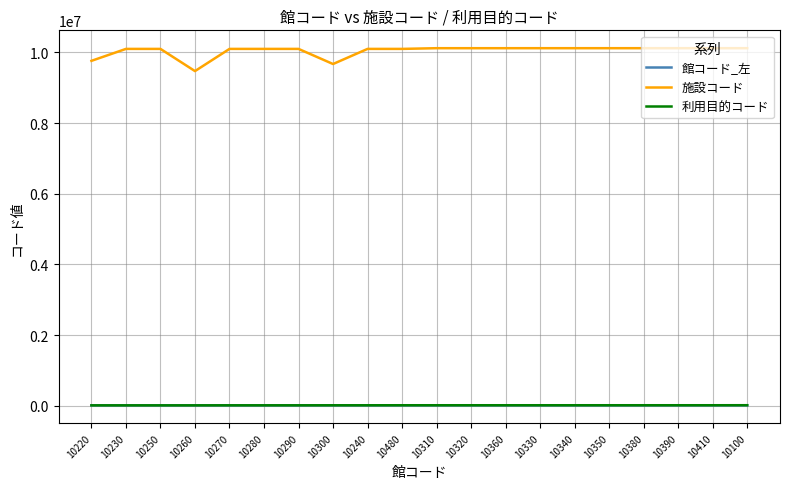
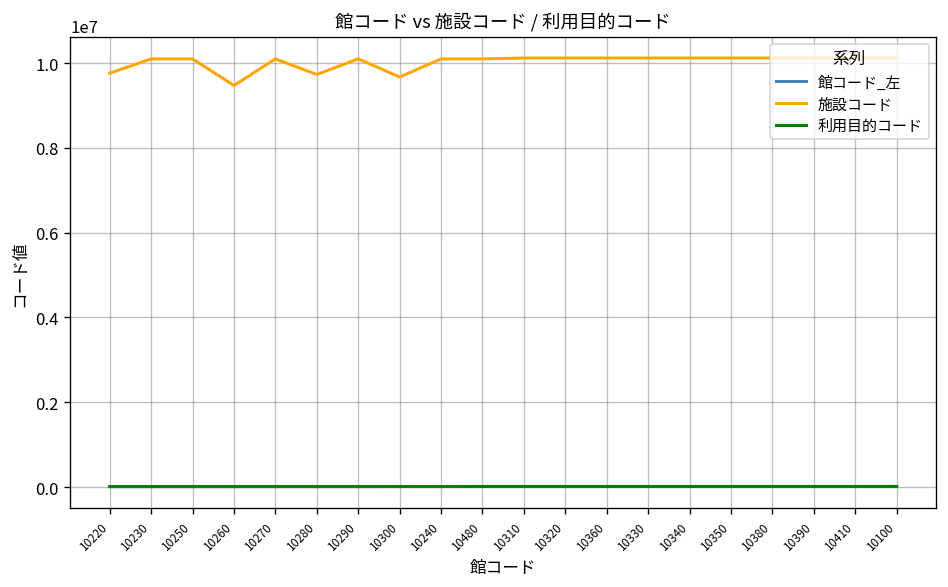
施設コード, 10280: 10100000 -> 9700000
